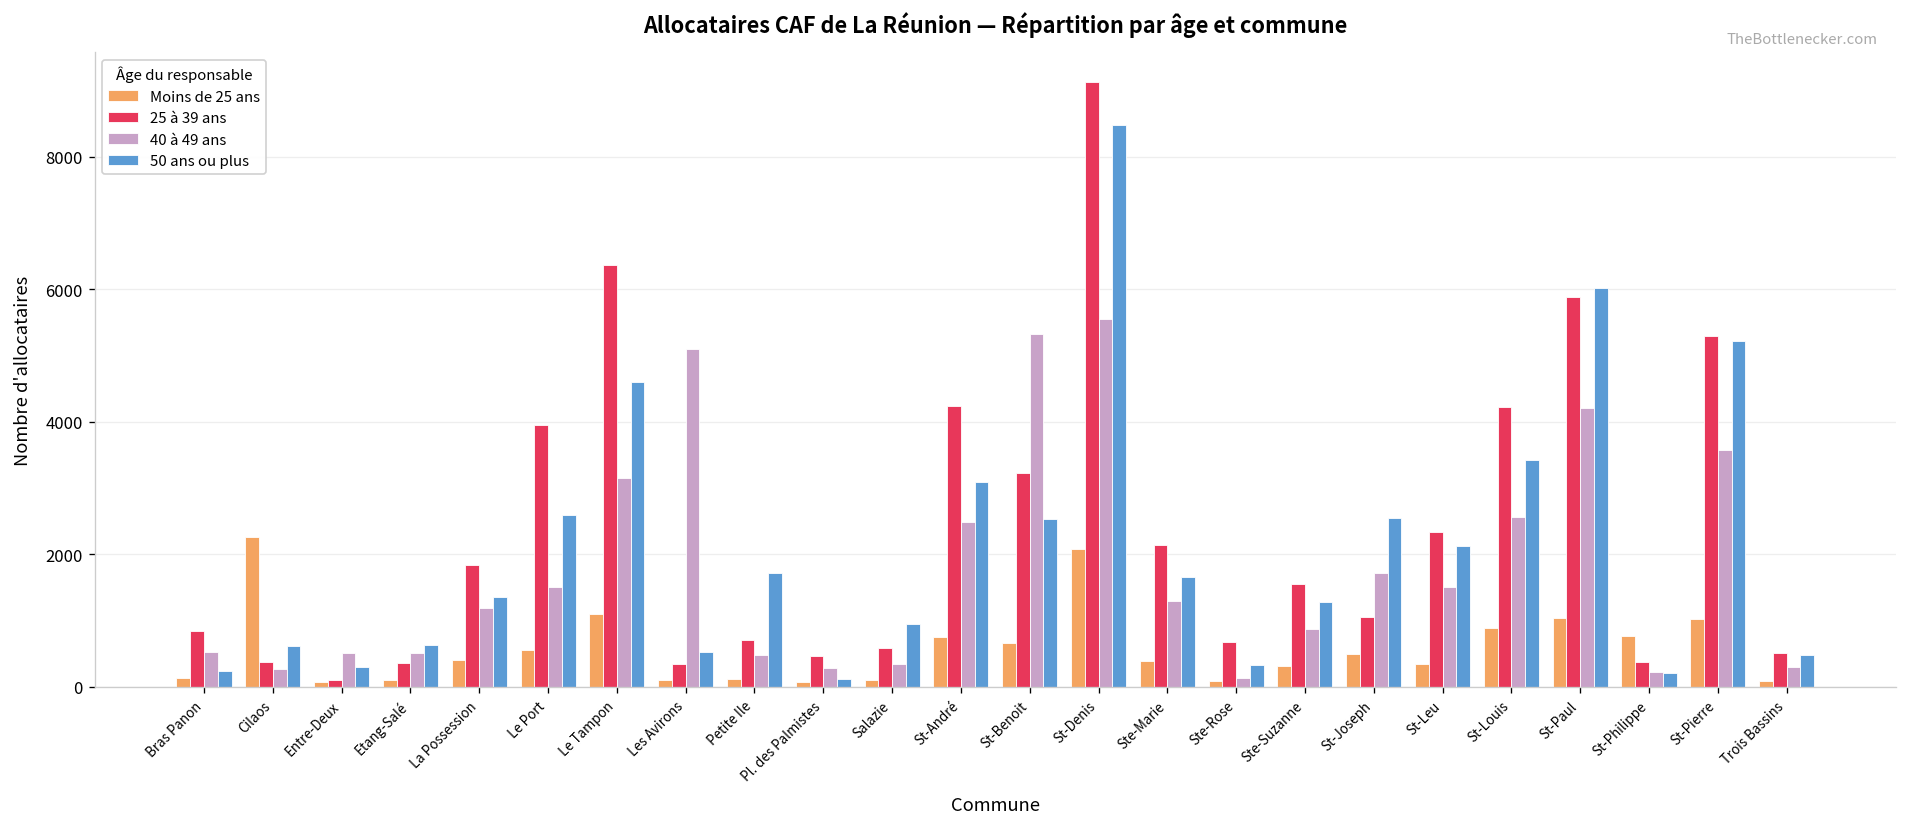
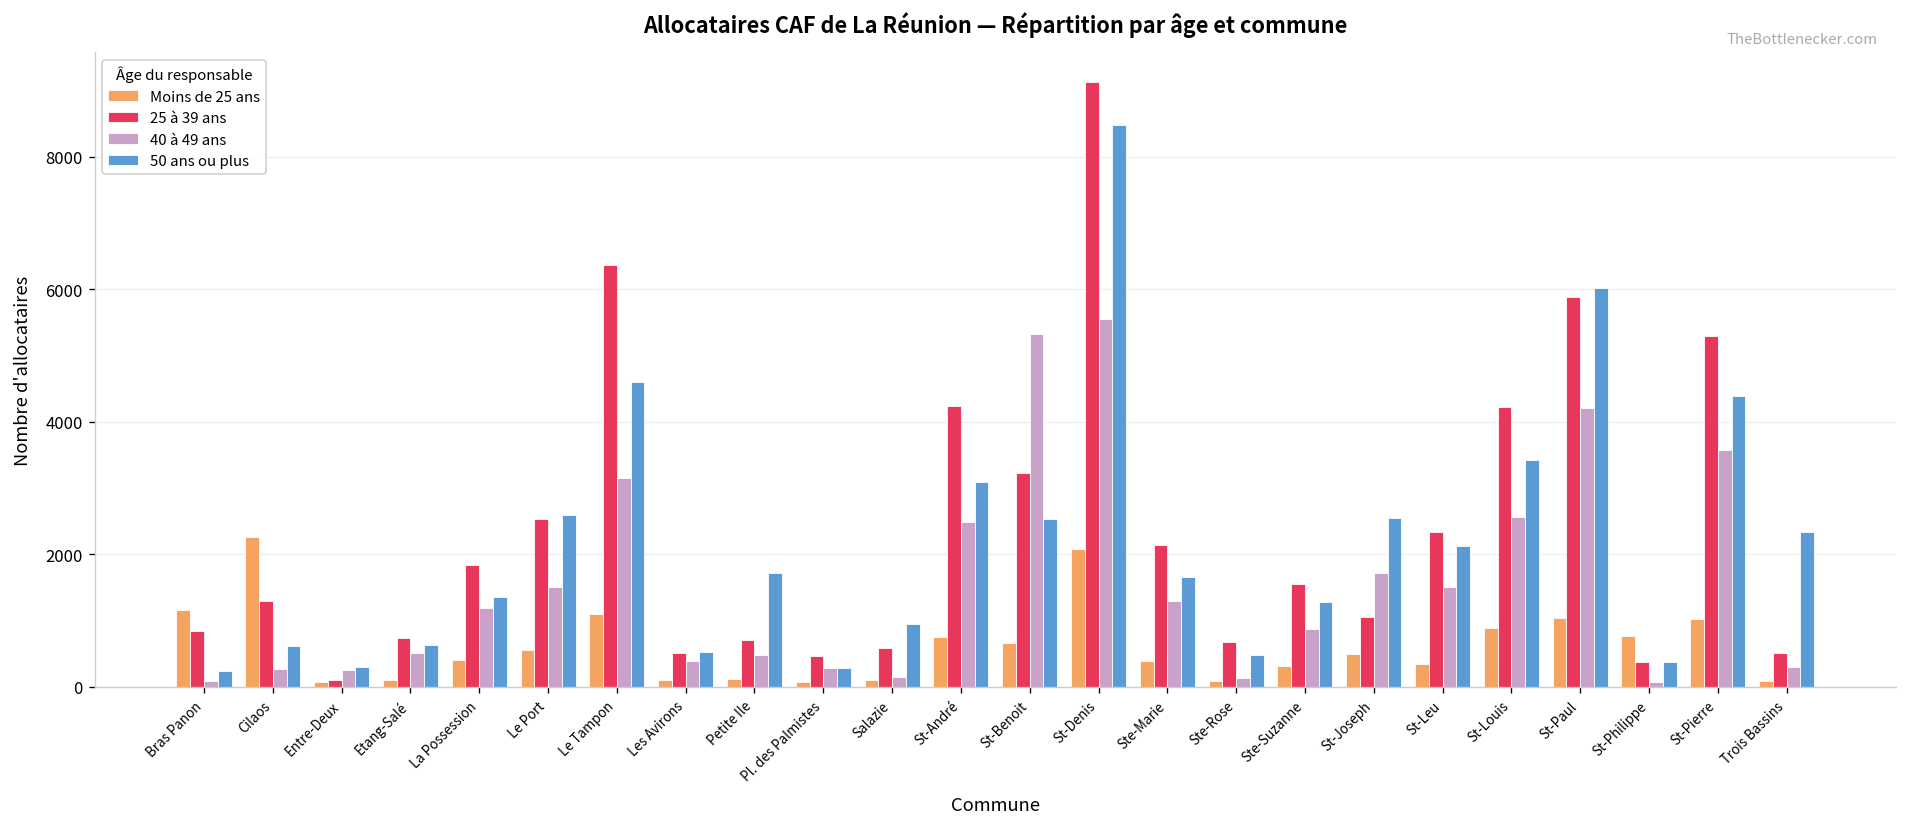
Moins de 25 ans, Bras Panon: 100 -> 1200
40 à 49 ans, Bras Panon: 500 -> 100
25 à 39 ans, Cilaos: 400 -> 1300
40 à 49 ans, Entre-Deux: 500 -> 300
25 à 39 ans, Etang-Salé: 400 -> 700
25 à 39 ans, Le Port: 3900 -> 2500
25 à 39 ans, Les Avirons: 300 -> 500
40 à 49 ans, Les Avirons: 5100 -> 400
50 ans ou plus, Pl. des Palmistes: 100 -> 300
40 à 49 ans, Salazie: 400 -> 200
50 ans ou plus, Ste-Rose: 300 -> 500
40 à 49 ans, St-Philippe: 200 -> 100
50 ans ou plus, St-Philippe: 200 -> 400
50 ans ou plus, St-Pierre: 5200 -> 4400
50 ans ou plus, Trois Bassins: 500 -> 2300
